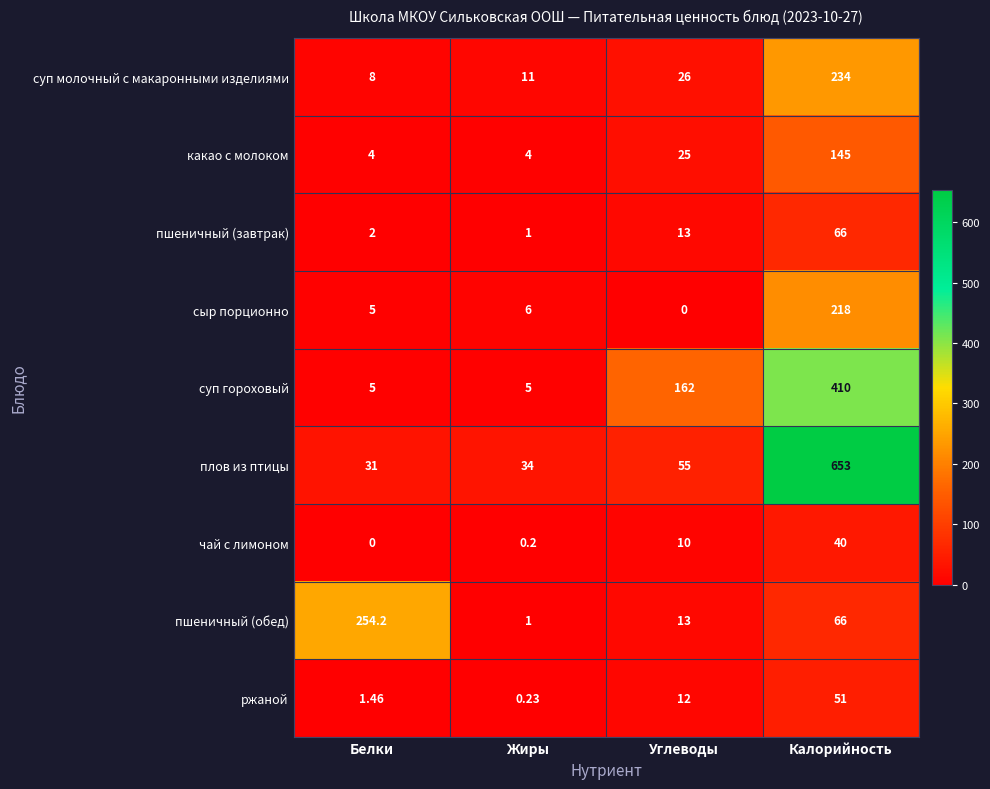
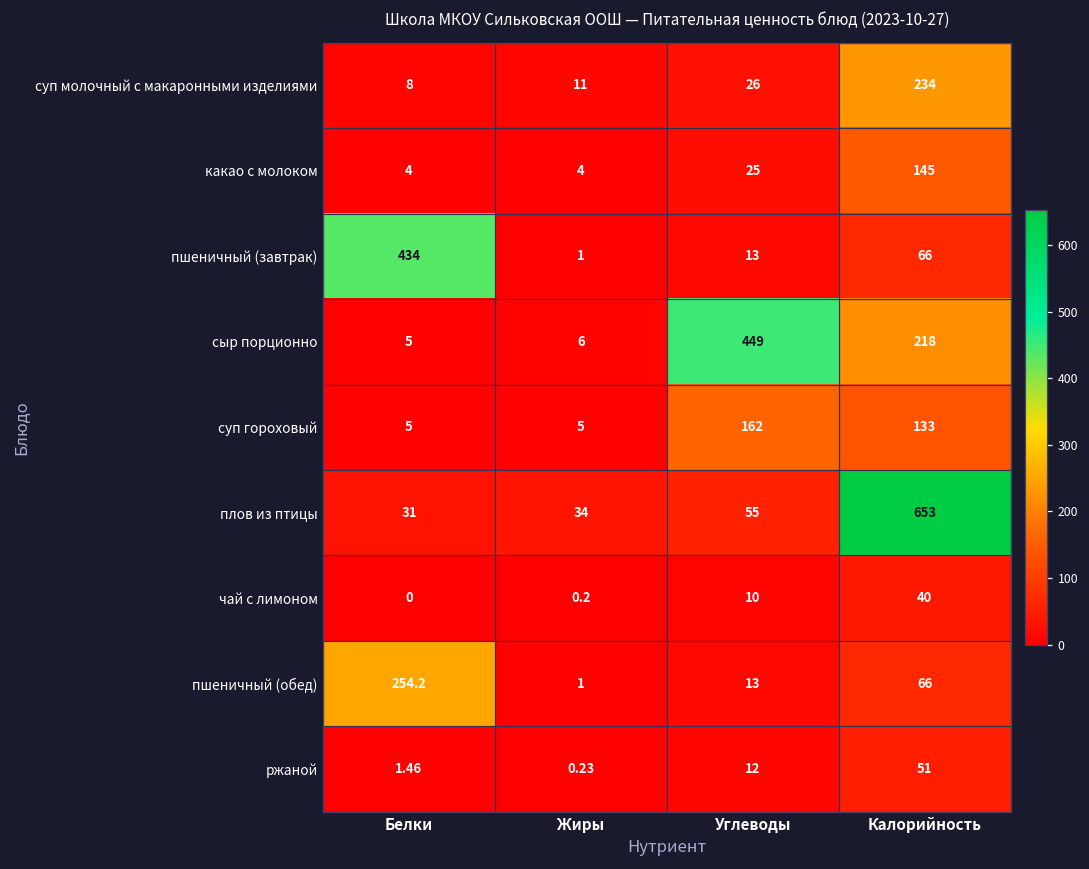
пшеничный (завтрак), Белки: 2 -> 434
сыр порционно, Углеводы: 0 -> 449
суп гороховый, Калорийность: 410 -> 133
